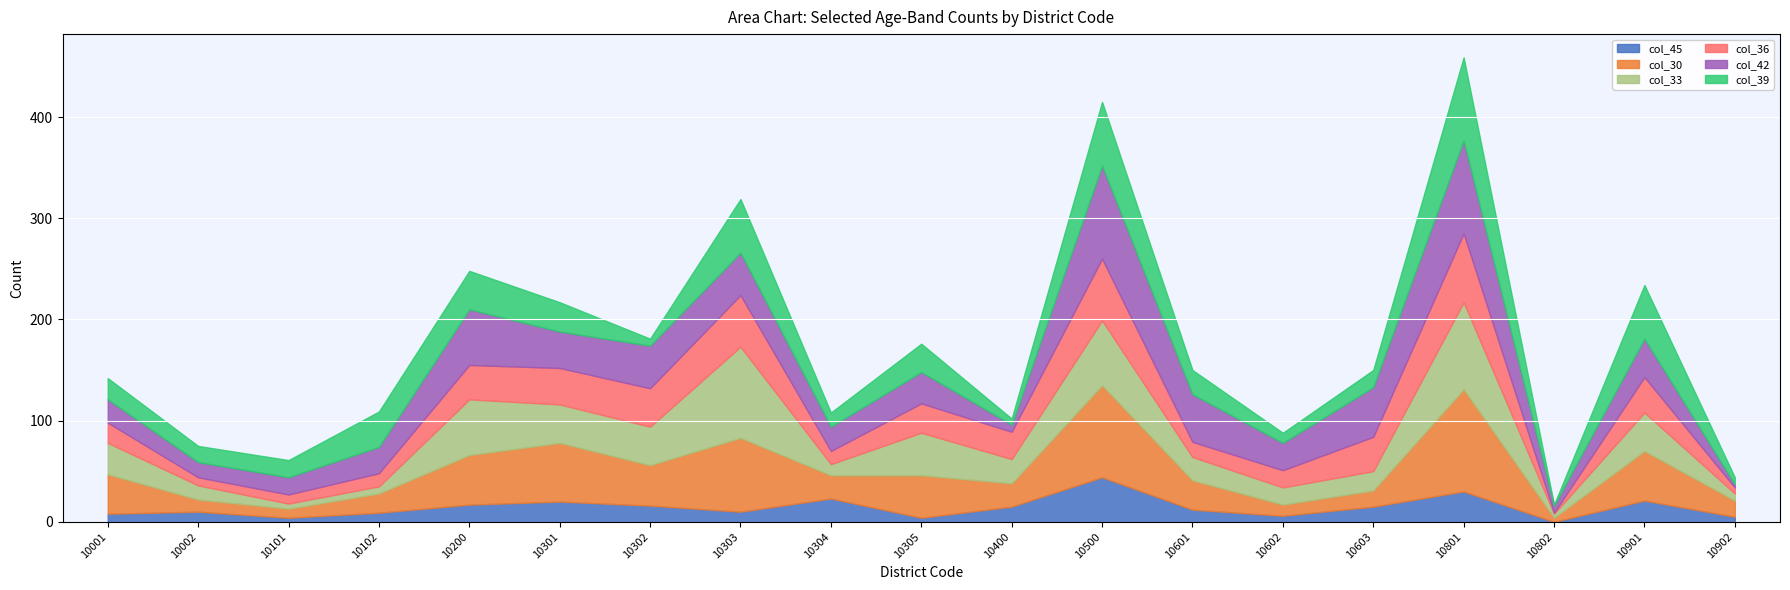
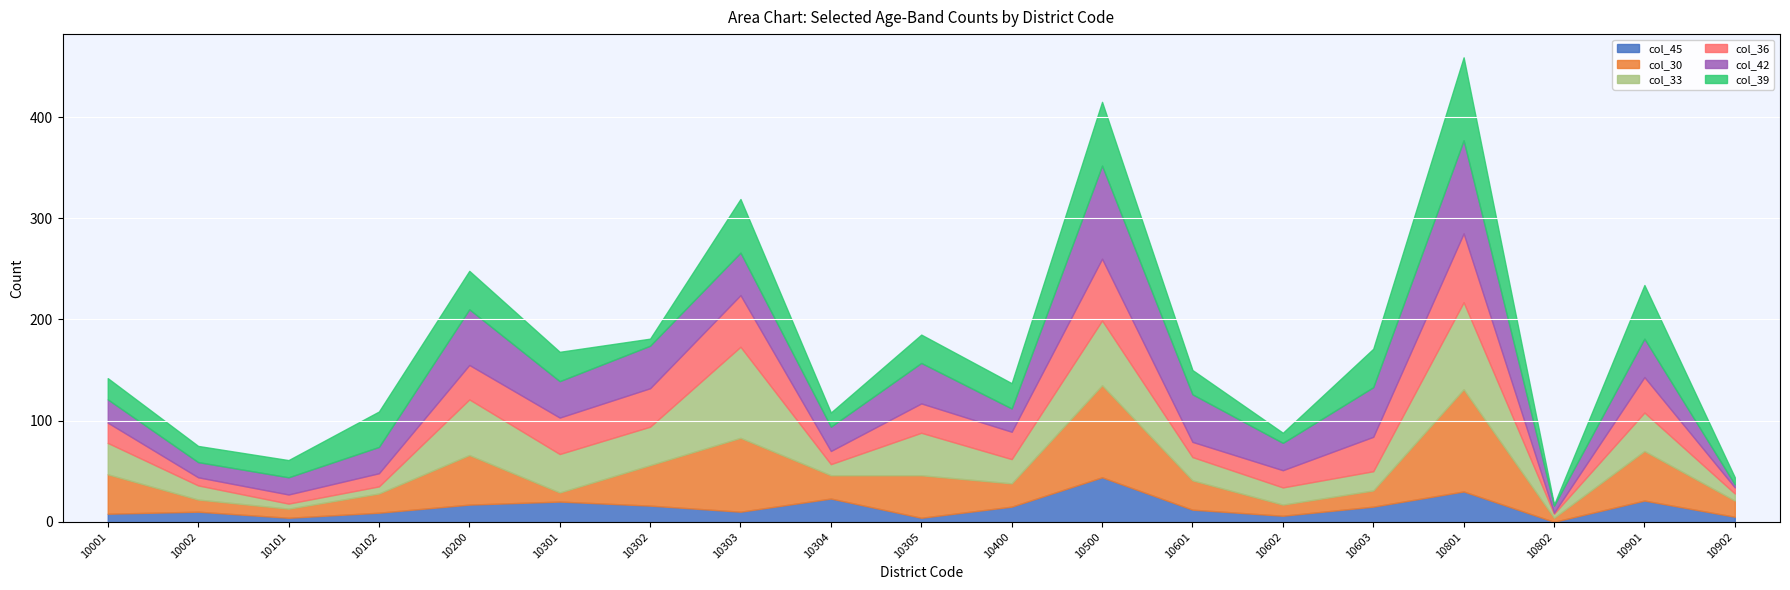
col_30, 10301: 58 -> 9
col_42, 10305: 31 -> 40
col_42, 10400: 7 -> 23
col_39, 10400: 6 -> 25
col_39, 10603: 17 -> 38
